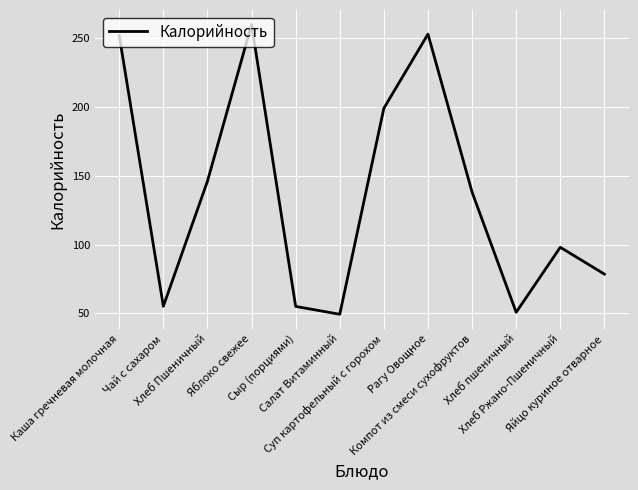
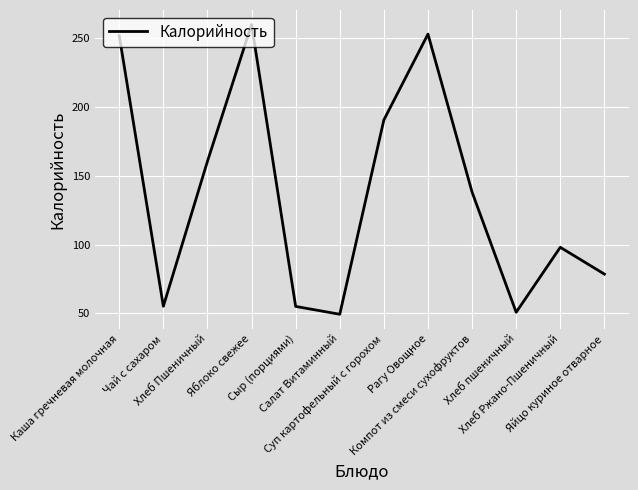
Хлеб Пшеничный: 146 -> 161
Суп картофельный с горохом: 199 -> 191
